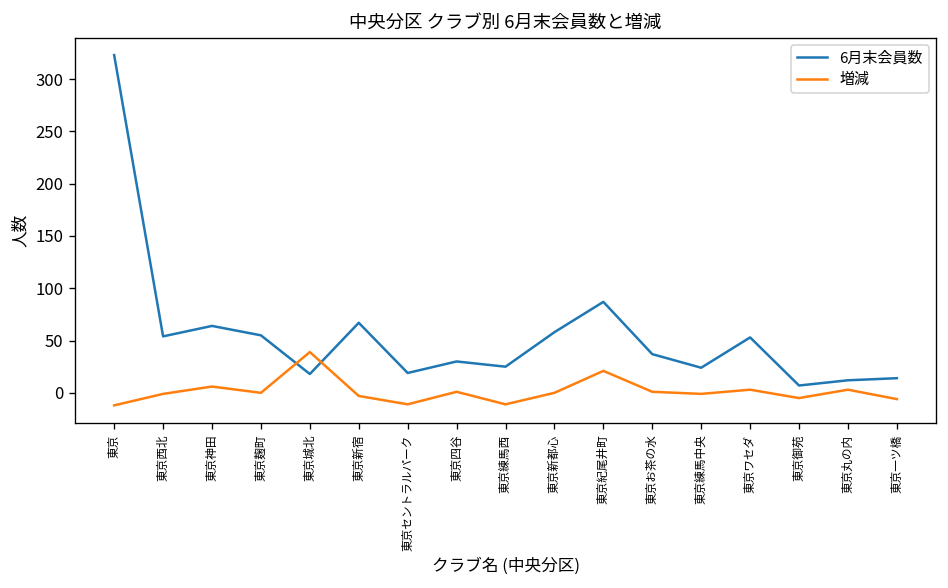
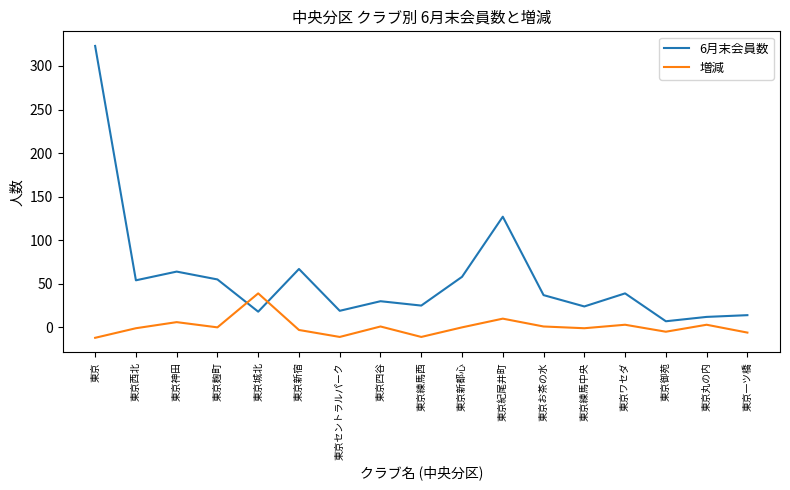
6月末会員数, 東京紀尾井町: 90 -> 130
増減, 東京紀尾井町: 20 -> 10
6月末会員数, 東京ワセダ: 50 -> 40
